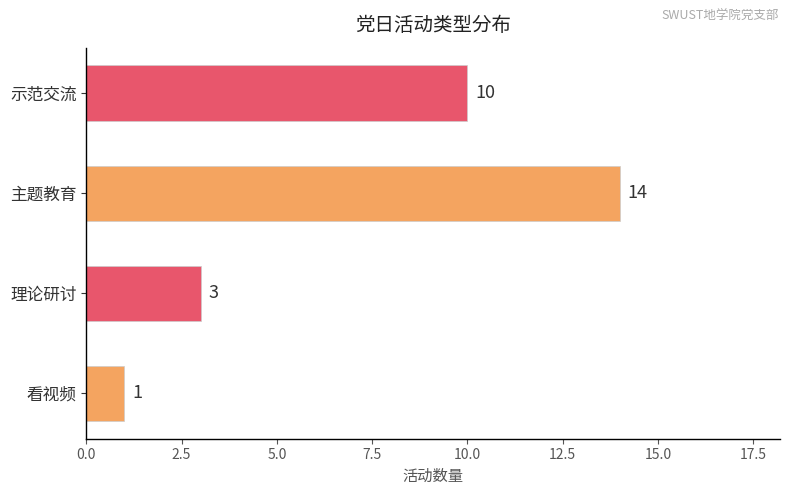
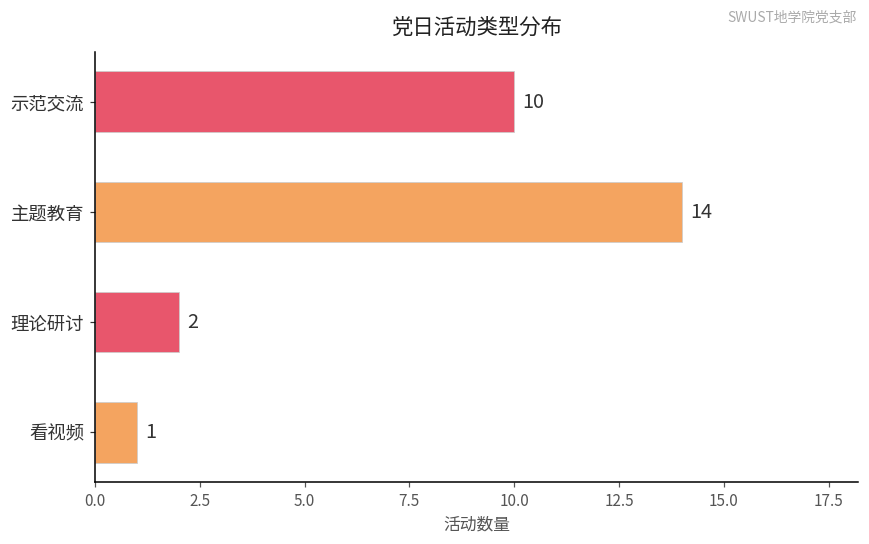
理论研讨: 3 -> 2
